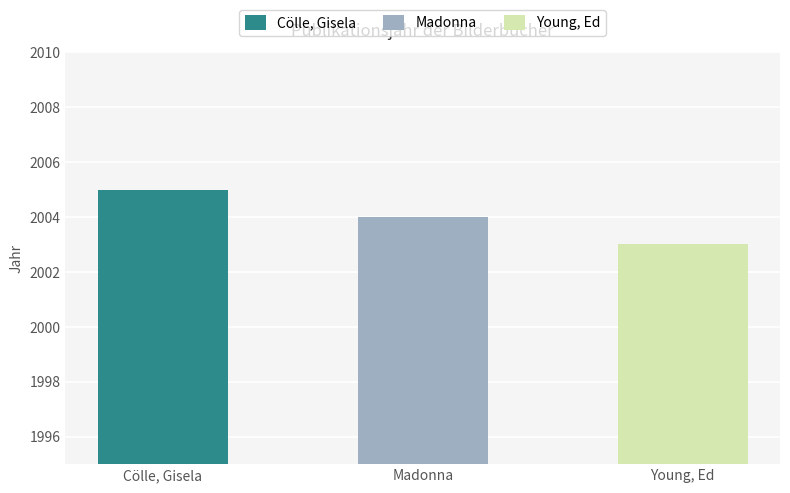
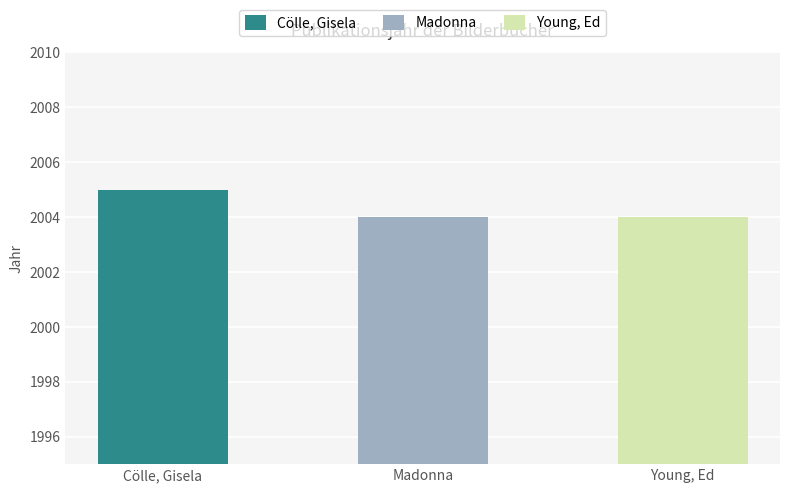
Young, Ed: 2003 -> 2004
